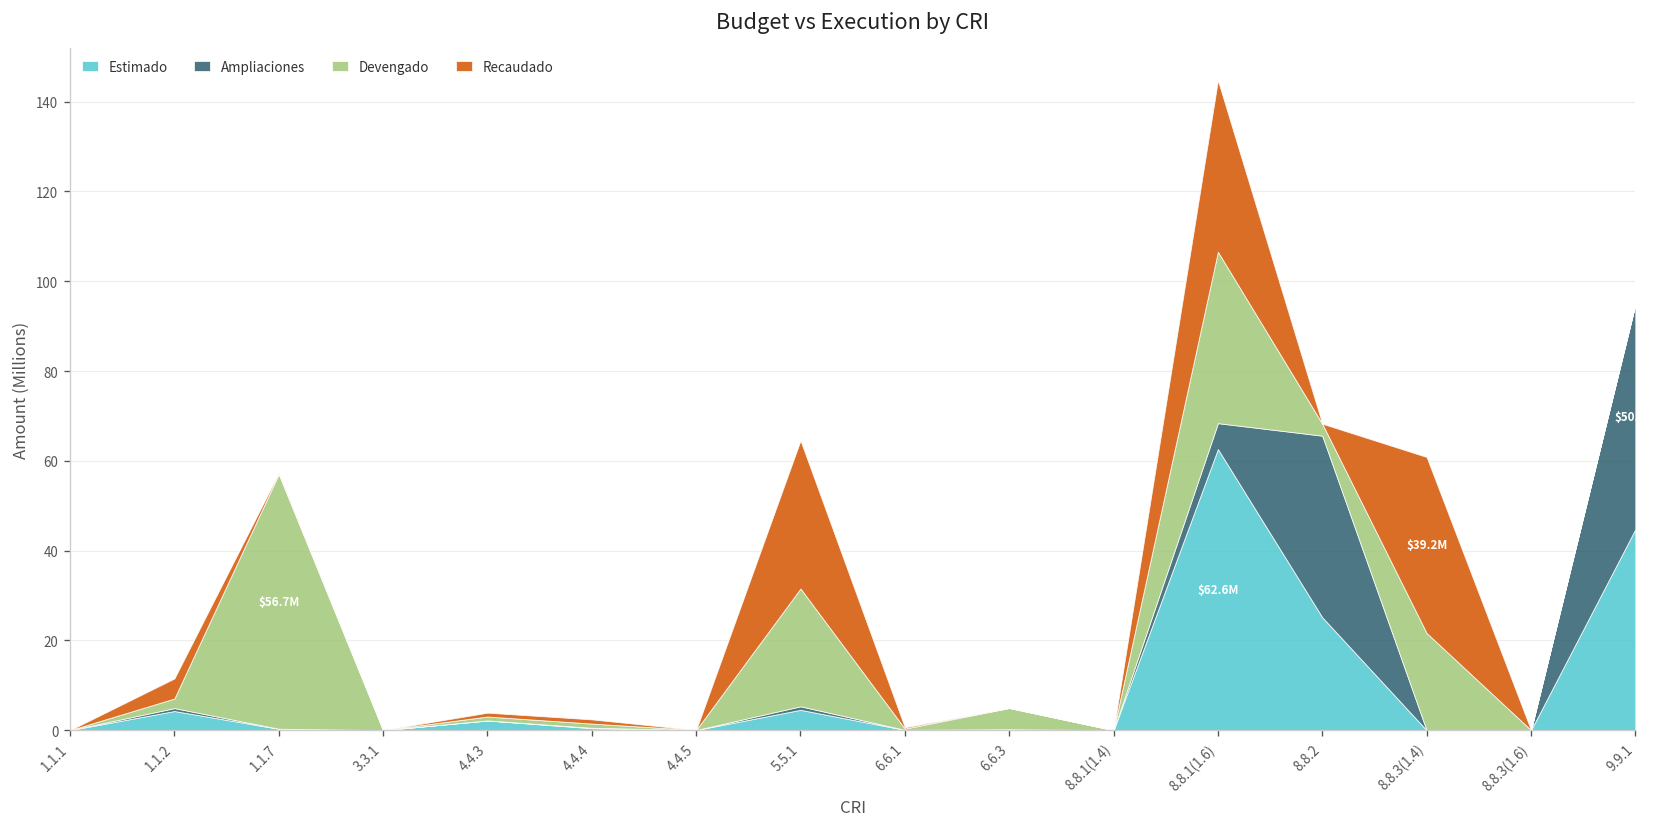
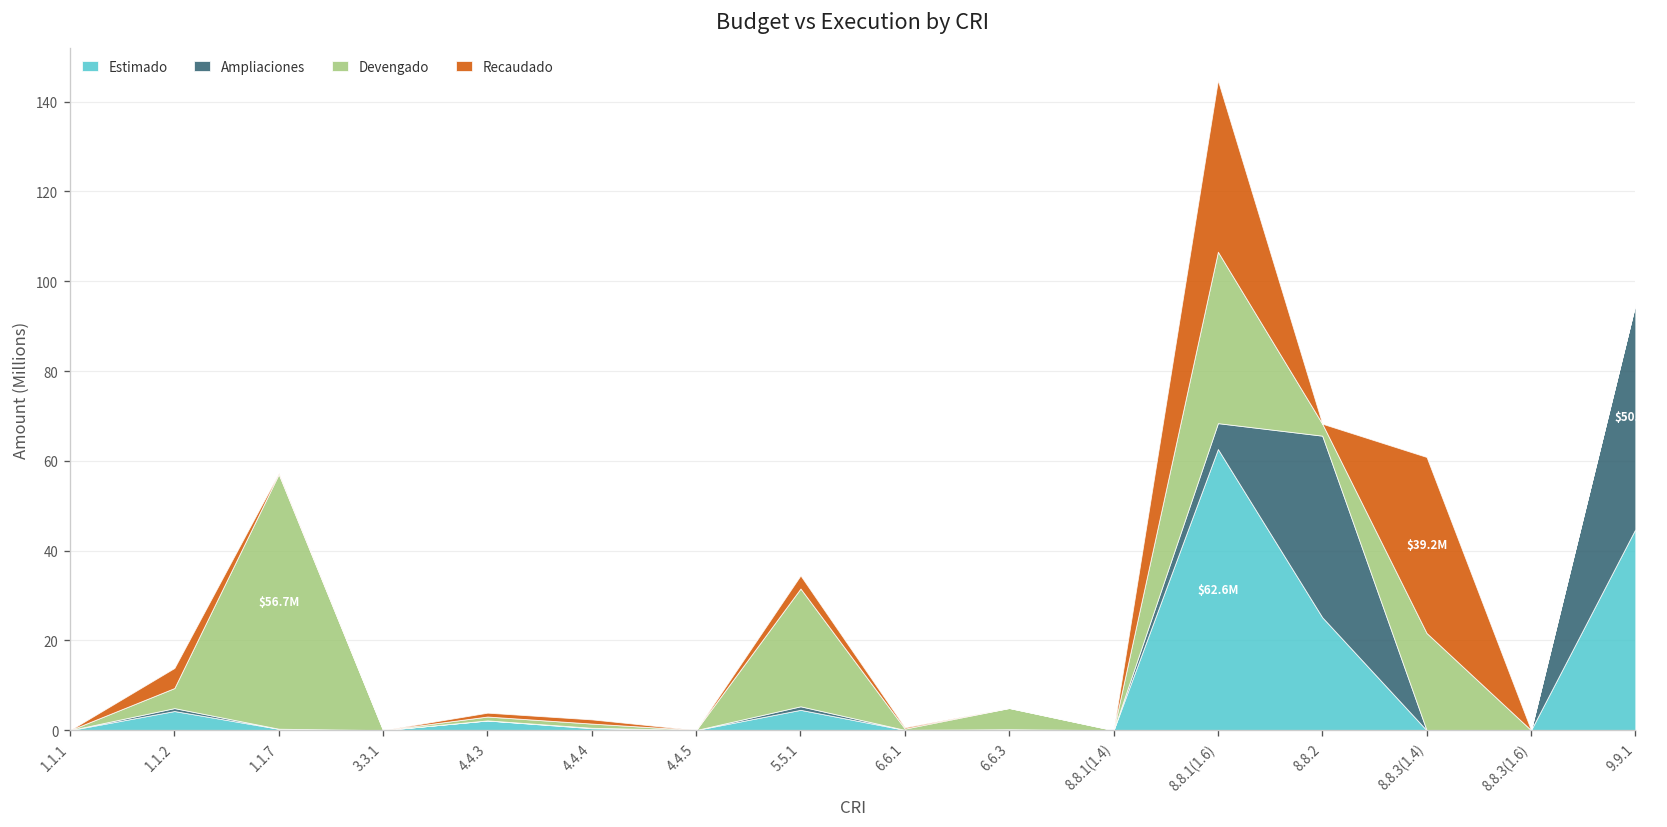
Devengado, 1.1.2: 2 -> 4
Recaudado, 5.5.1: 33 -> 3
